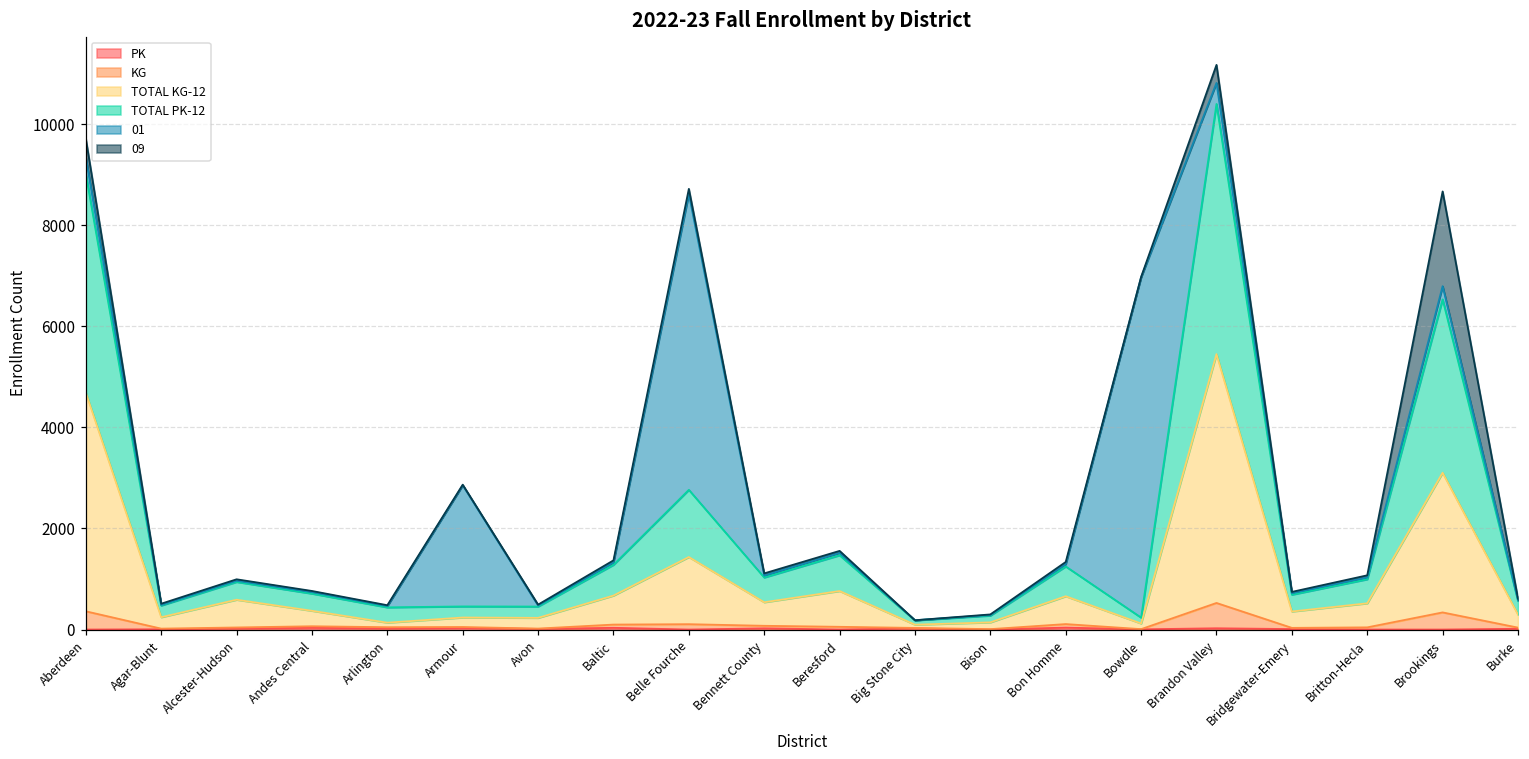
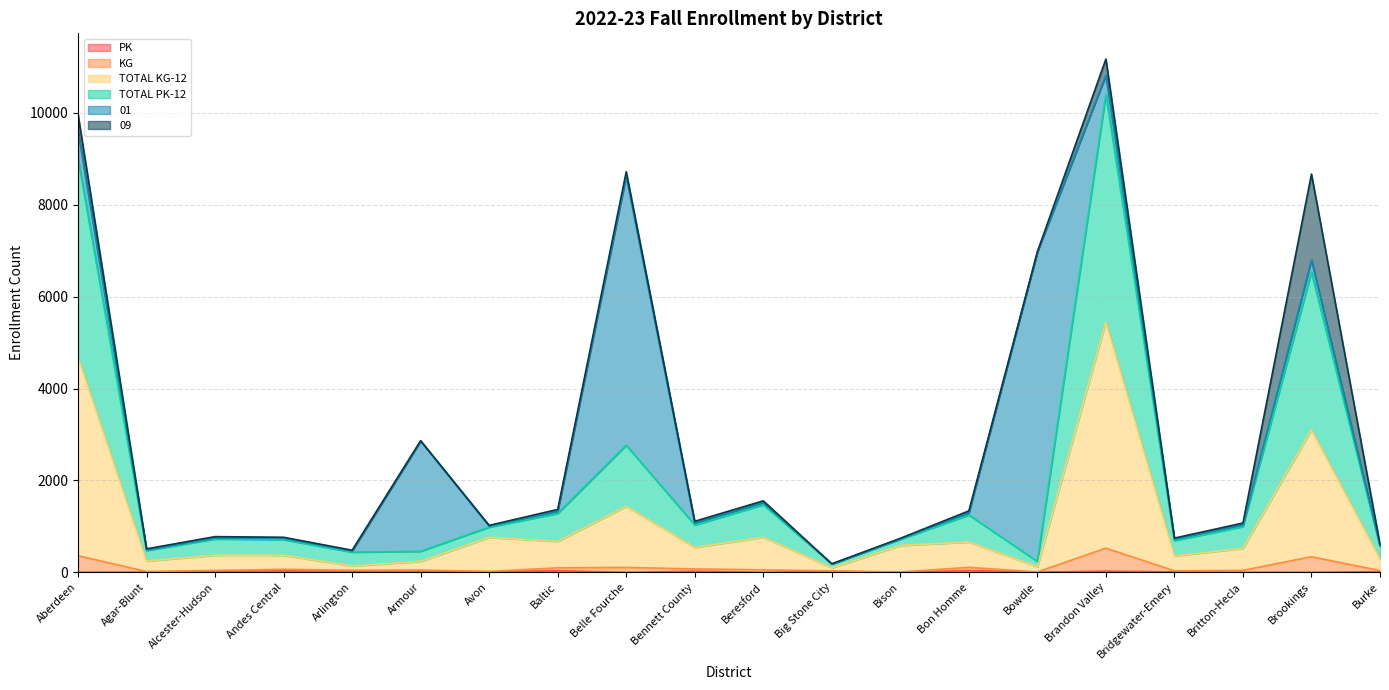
01, Aberdeen: 300 -> 600
TOTAL KG-12, Alcester-Hudson: 500 -> 300
TOTAL KG-12, Avon: 200 -> 700
TOTAL KG-12, Bison: 100 -> 600
